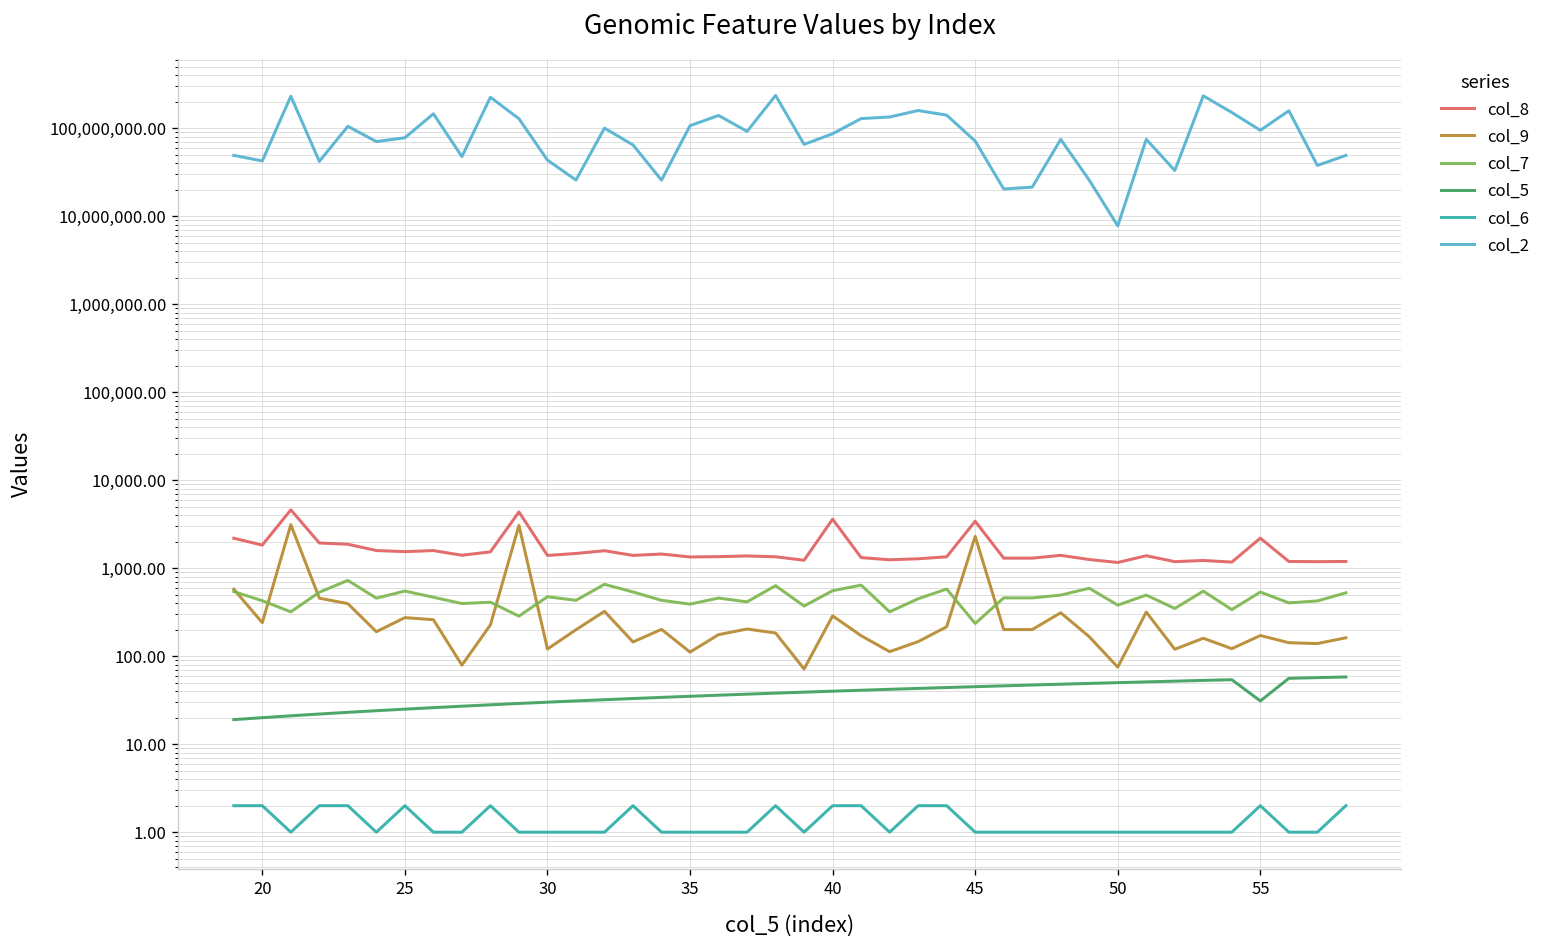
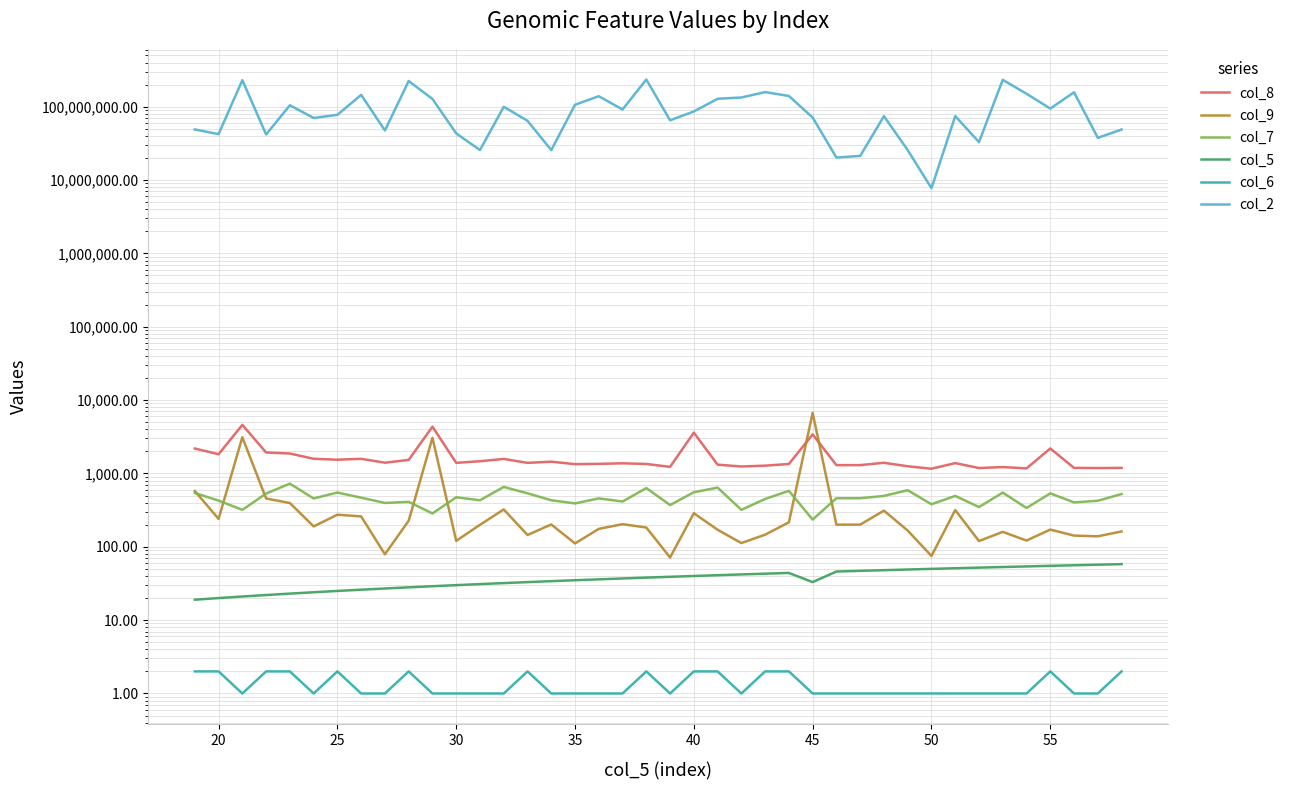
col_9, 45: 2,300 -> 7,000
col_5, 45: 50 -> 30
col_5, 55: 31 -> 60
